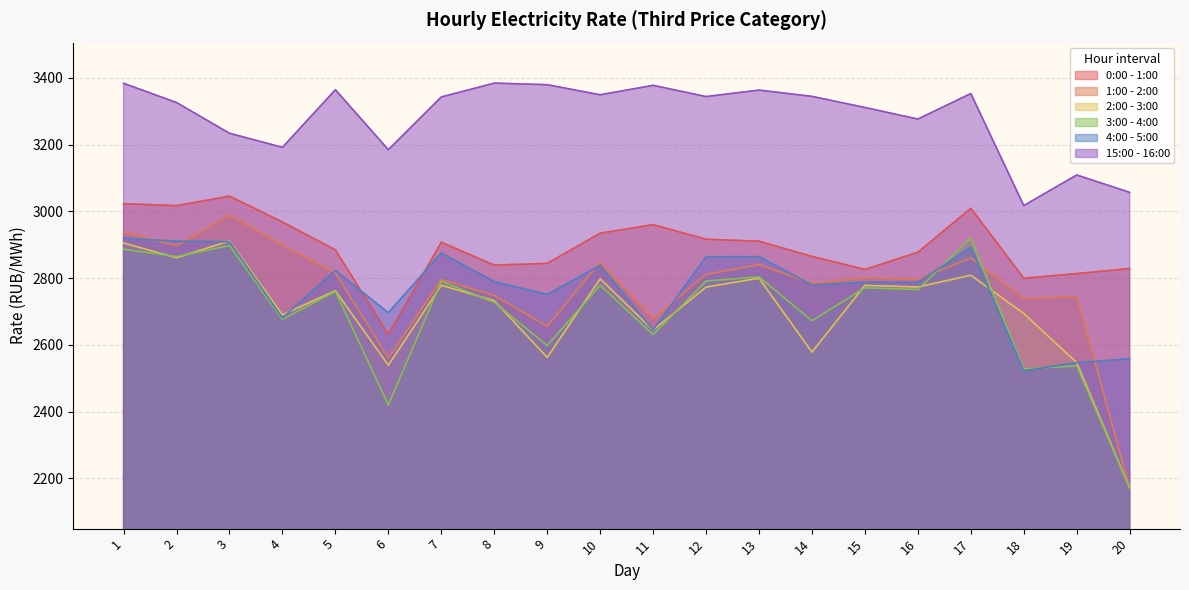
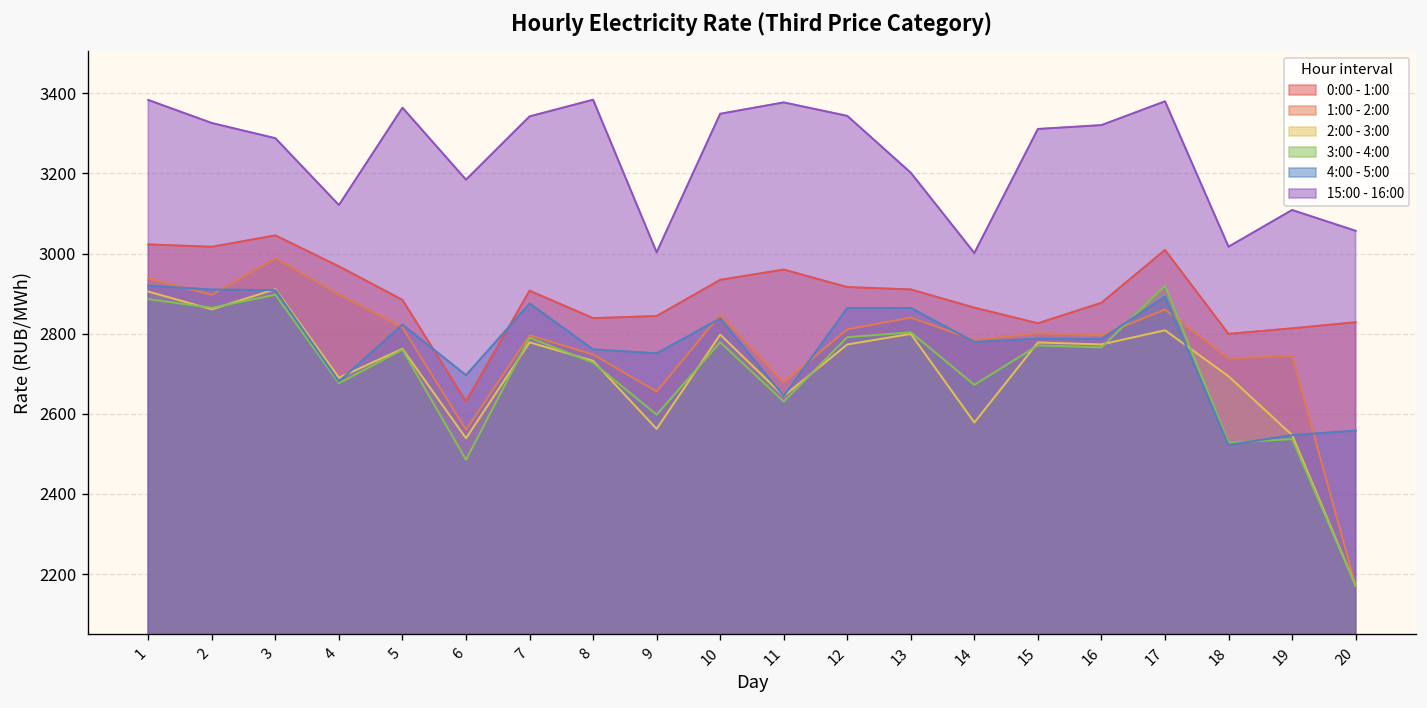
15:00 - 16:00, 3: 3230 -> 3290
15:00 - 16:00, 4: 3190 -> 3120
3:00 - 4:00, 6: 2420 -> 2490
4:00 - 5:00, 8: 2790 -> 2760
15:00 - 16:00, 9: 3380 -> 3000
15:00 - 16:00, 13: 3360 -> 3200
15:00 - 16:00, 14: 3340 -> 3000
15:00 - 16:00, 16: 3280 -> 3320
15:00 - 16:00, 17: 3350 -> 3380
